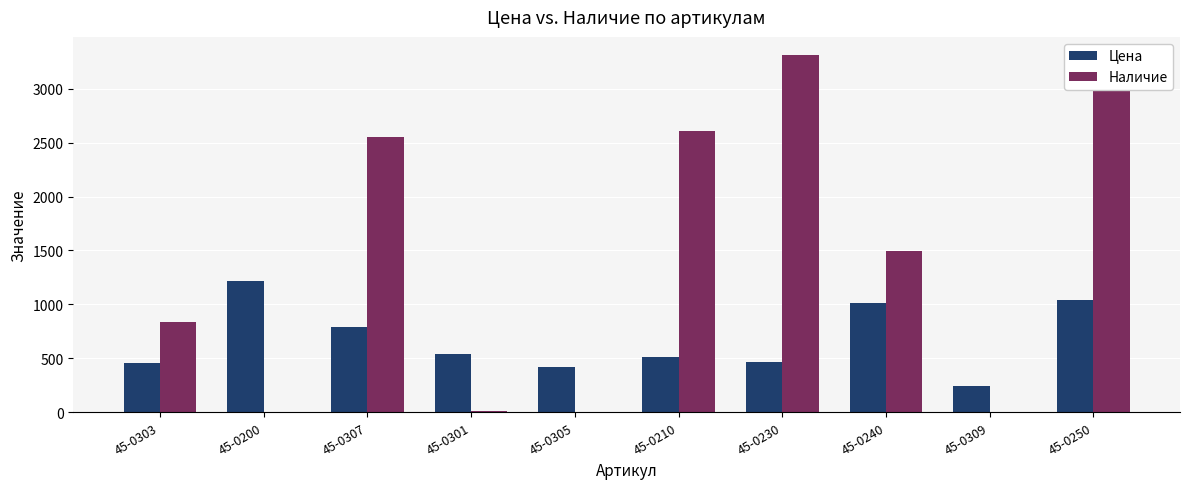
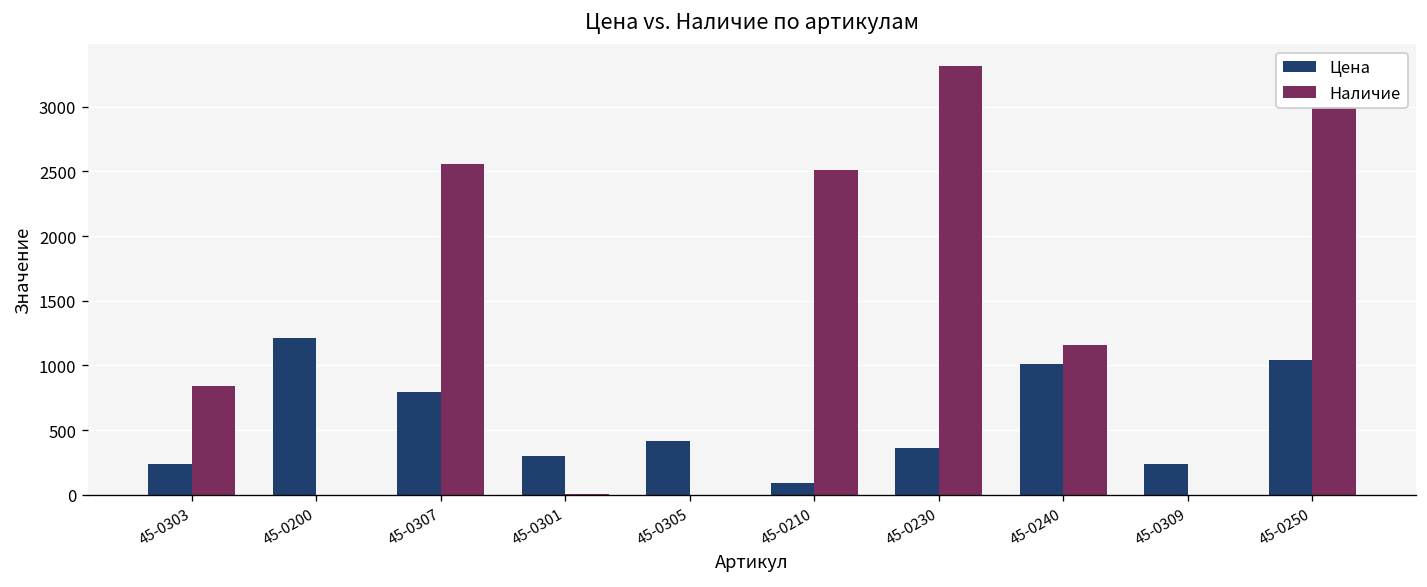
Цена, 45-0303: 460 -> 240
Цена, 45-0301: 540 -> 300
Цена, 45-0210: 510 -> 90
Наличие, 45-0210: 2600 -> 2510
Цена, 45-0230: 460 -> 370
Наличие, 45-0240: 1500 -> 1160
